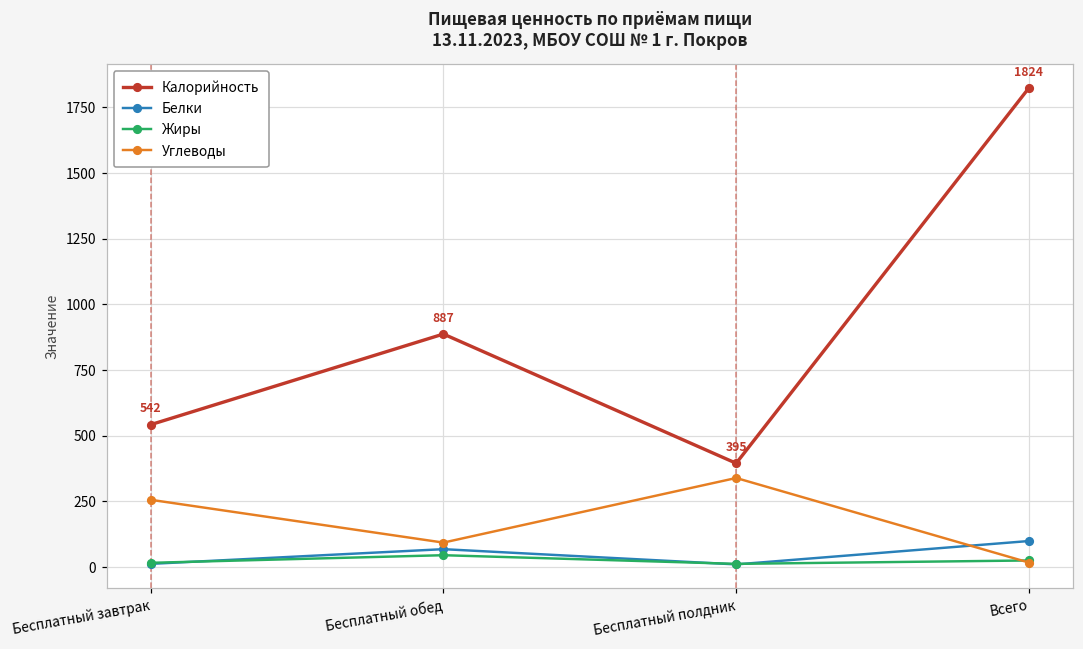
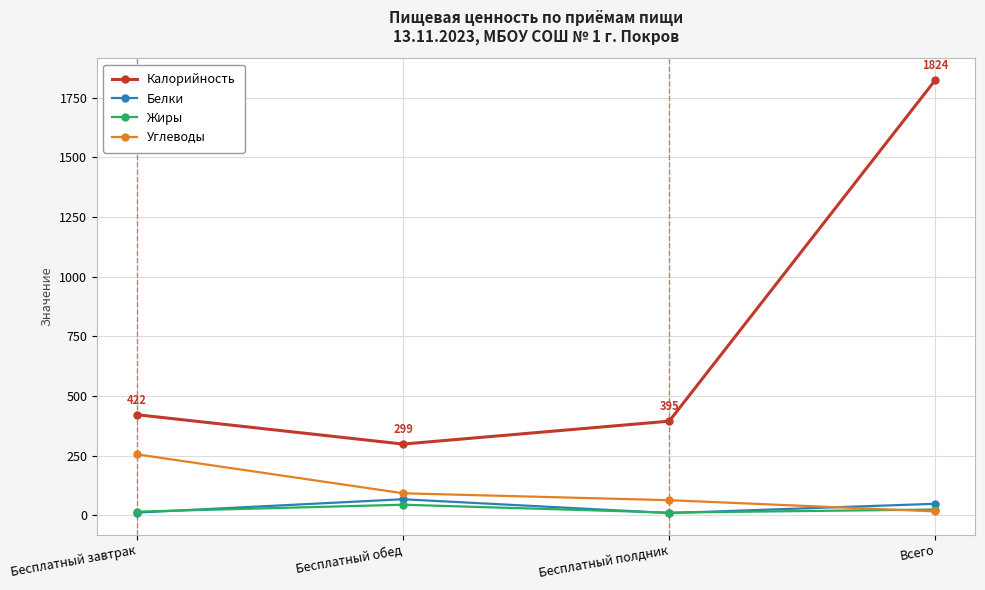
Калорийность, Бесплатный завтрак: 542 -> 422
Калорийность, Бесплатный обед: 887 -> 299
Углеводы, Бесплатный полдник: 340 -> 60
Белки, Всего: 100 -> 50
